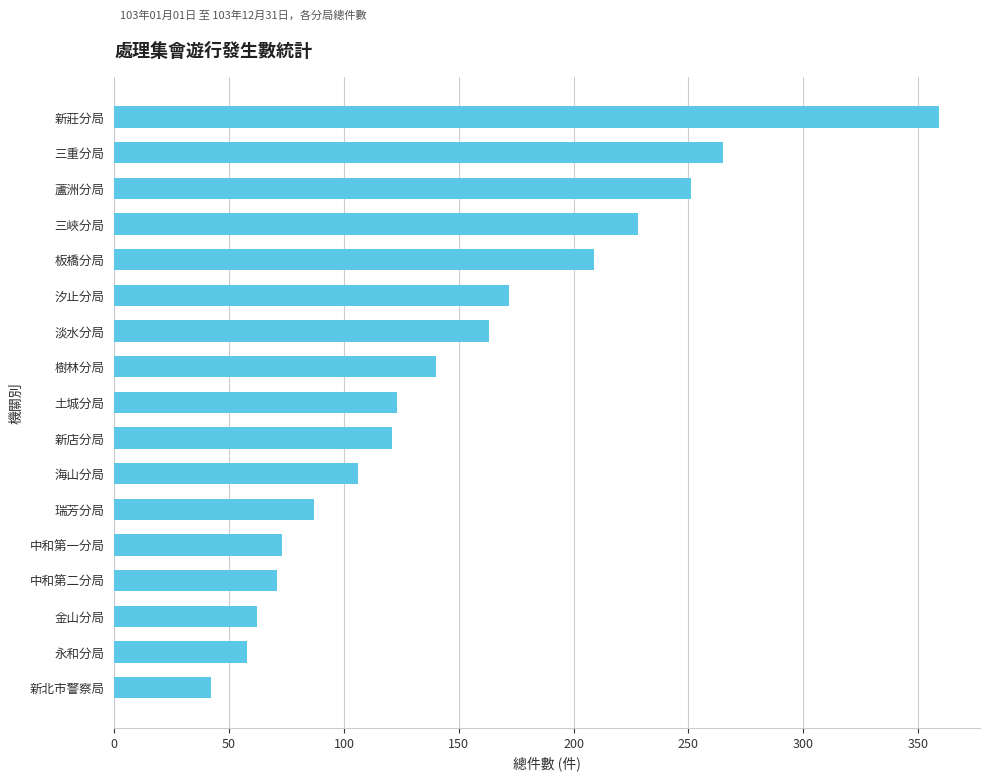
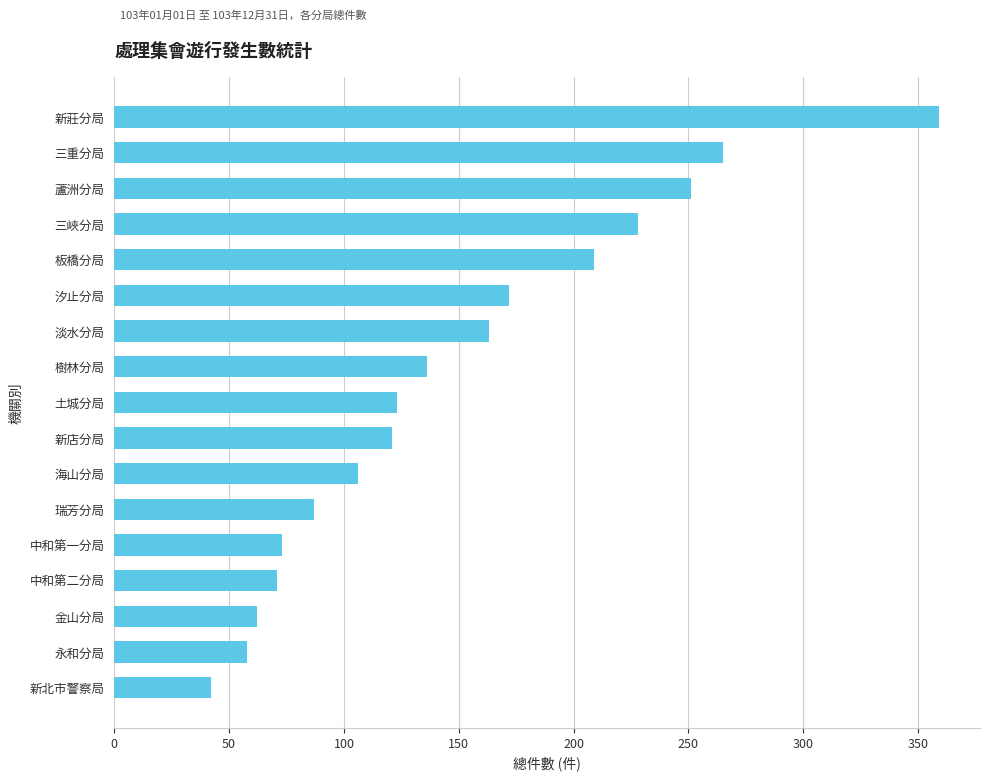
樹林分局: 140 -> 136
